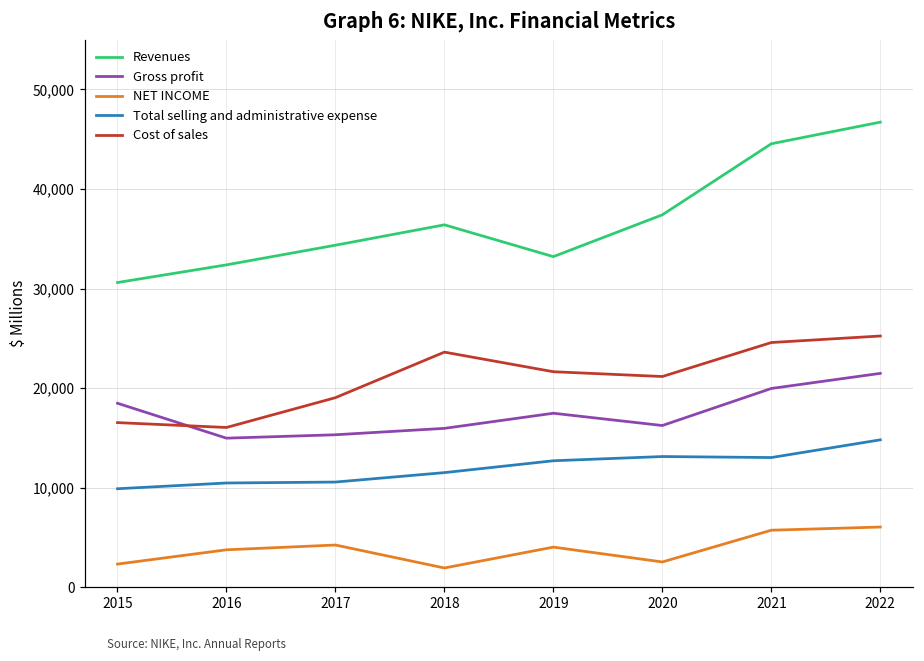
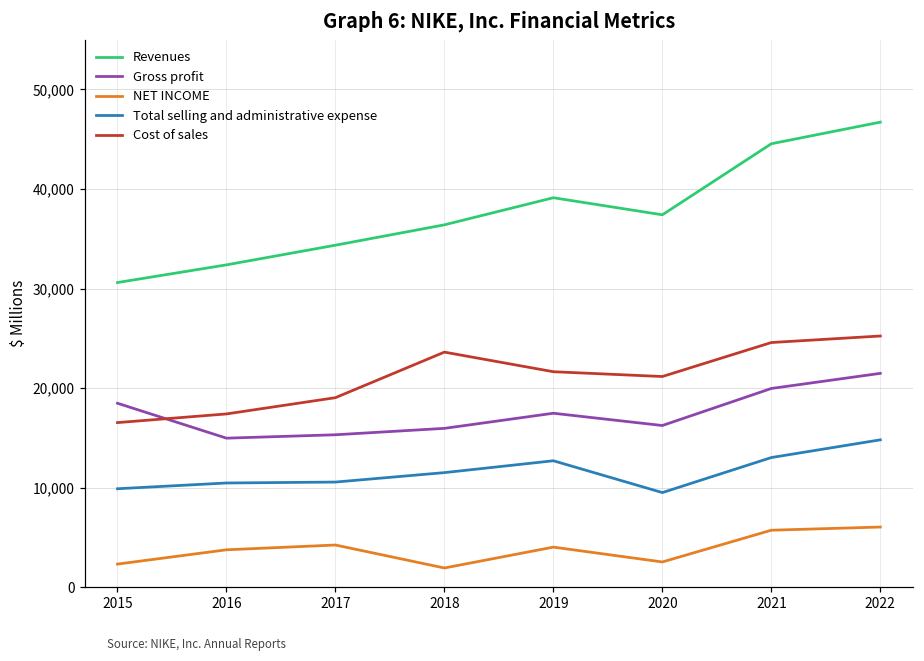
Cost of sales, 2016: 16,000 -> 17,000
Revenues, 2019: 33,000 -> 39,000
Total selling and administrative expense, 2020: 13,000 -> 10,000
